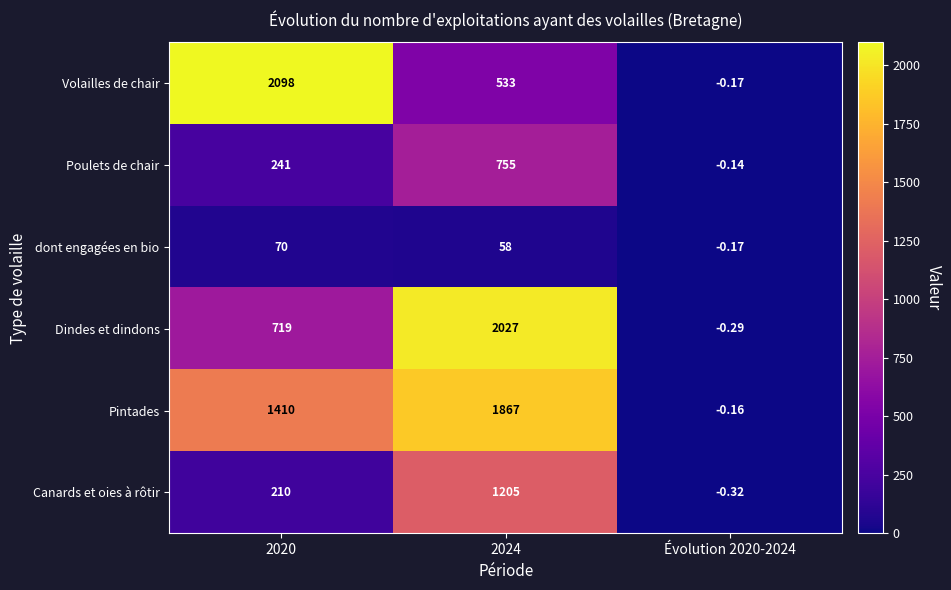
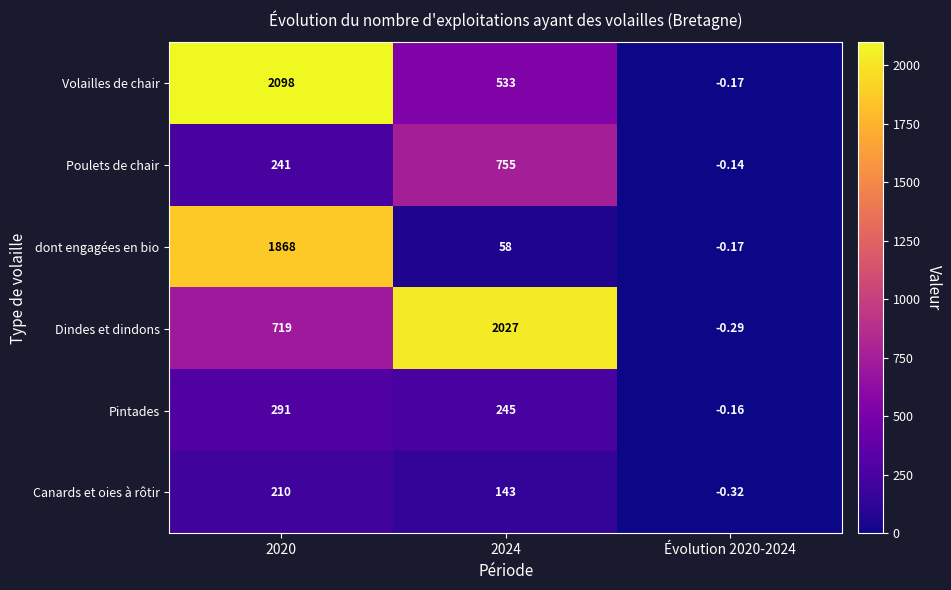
dont engagées en bio, 2020: 70 -> 1868
Pintades, 2020: 1410 -> 291
Pintades, 2024: 1867 -> 245
Canards et oies à rôtir, 2024: 1205 -> 143
